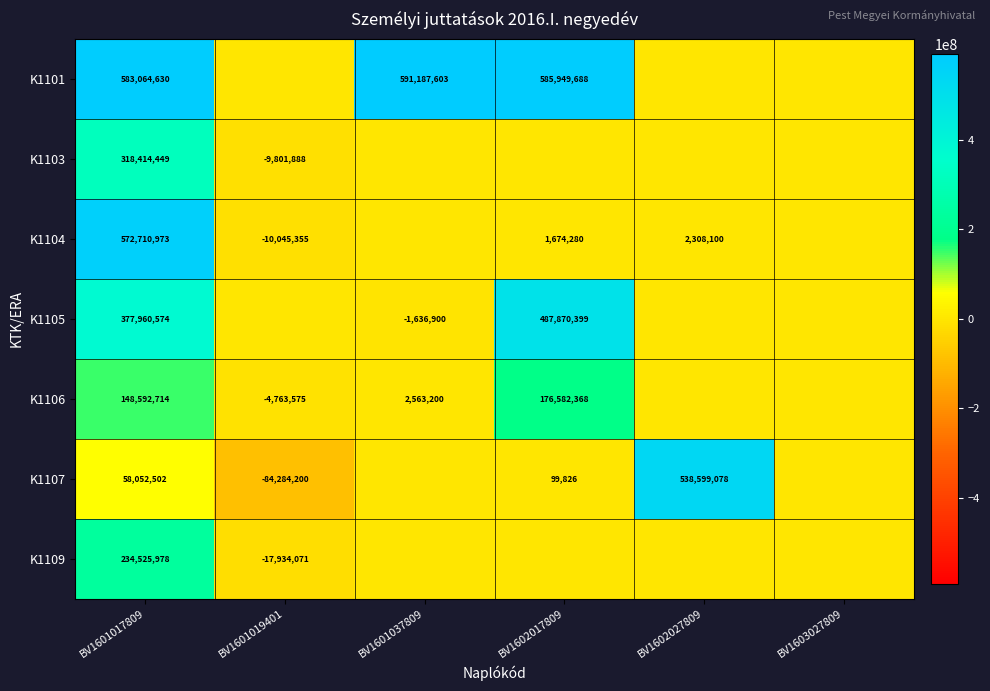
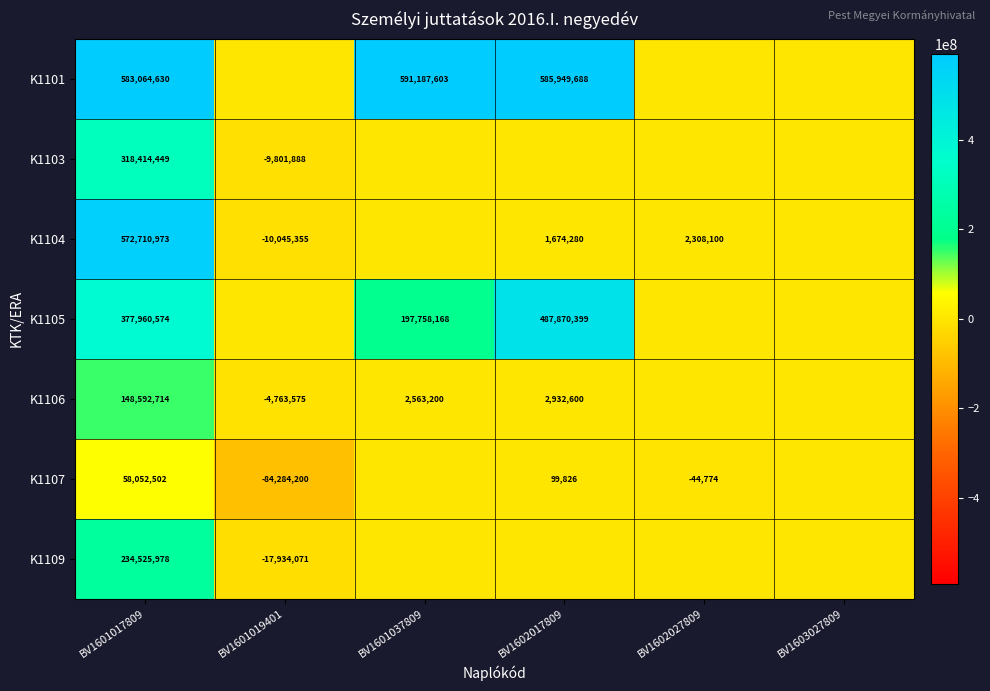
K1105, BV1601037809: -1,636,900 -> 197,758,168
K1106, BV1602017809: 176,582,368 -> 2,932,600
K1107, BV1602027809: 538,599,078 -> -44,774
